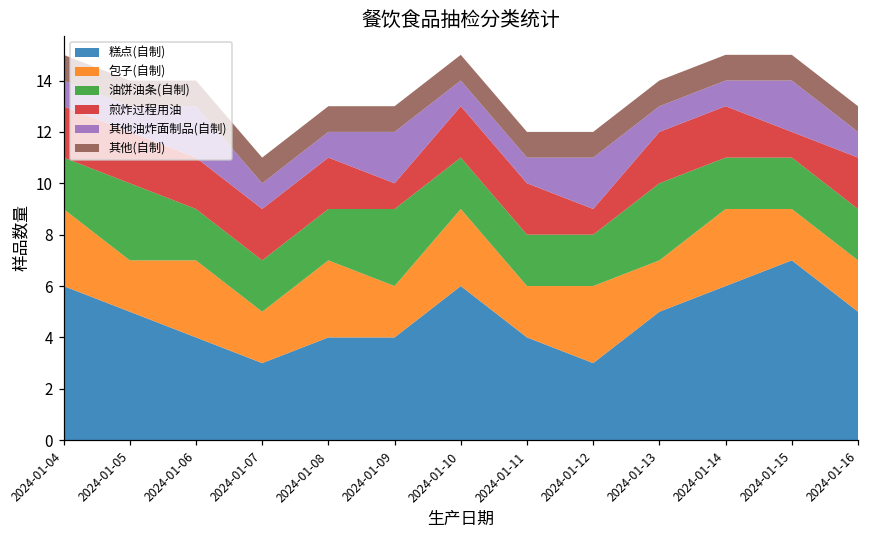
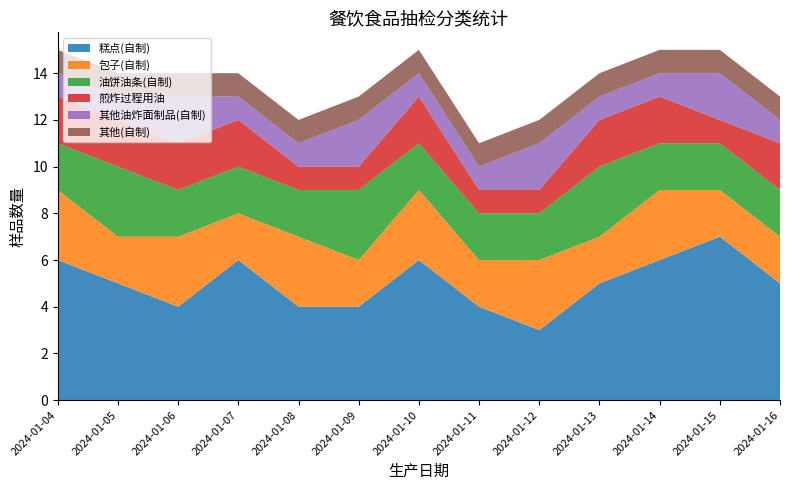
糕点(自制), 2024-01-07: 3 -> 6
煎炸过程用油, 2024-01-08: 2 -> 1
煎炸过程用油, 2024-01-11: 2 -> 1
